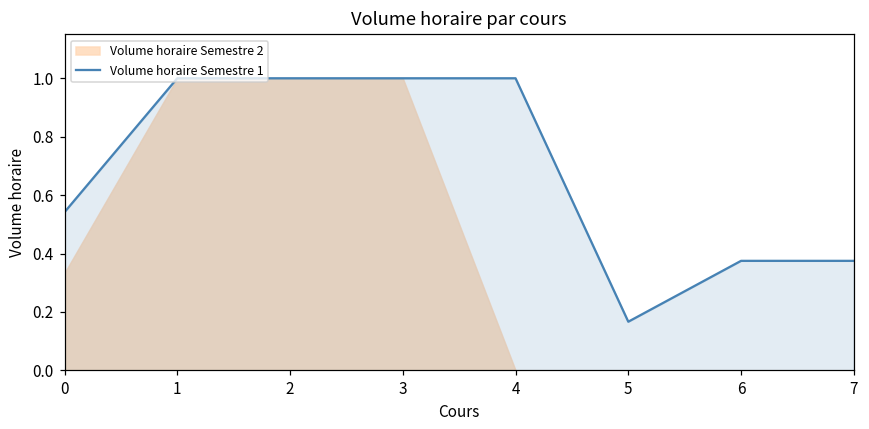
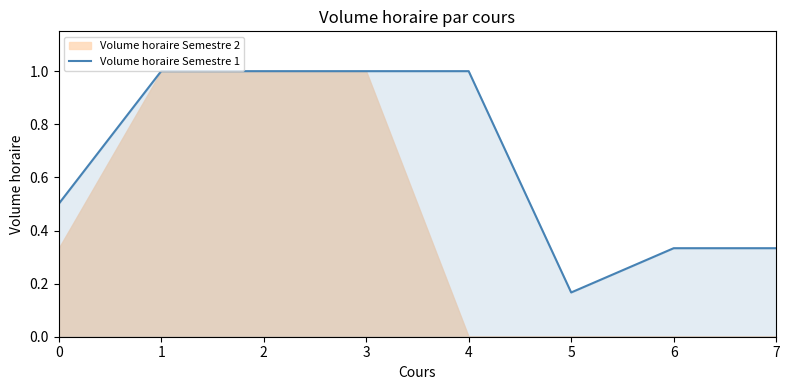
Volume horaire Semestre 1, 0: 0.54 -> 0.50
Volume horaire Semestre 1, 6: 0.38 -> 0.33
Volume horaire Semestre 1, 7: 0.38 -> 0.33
